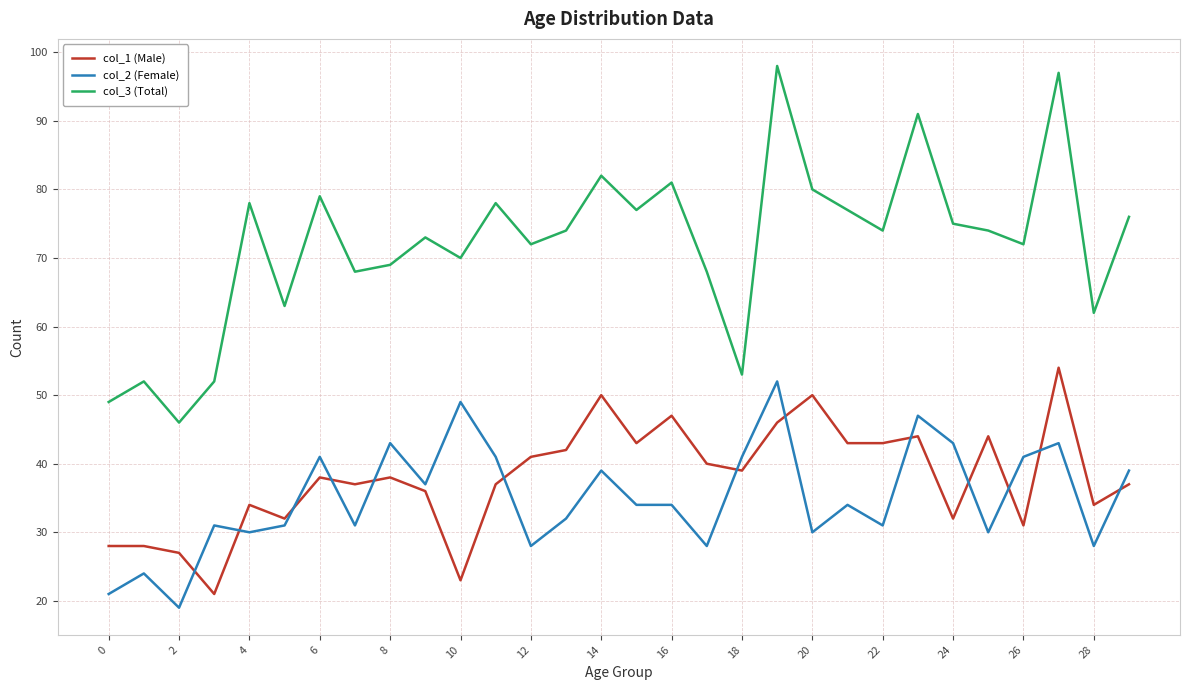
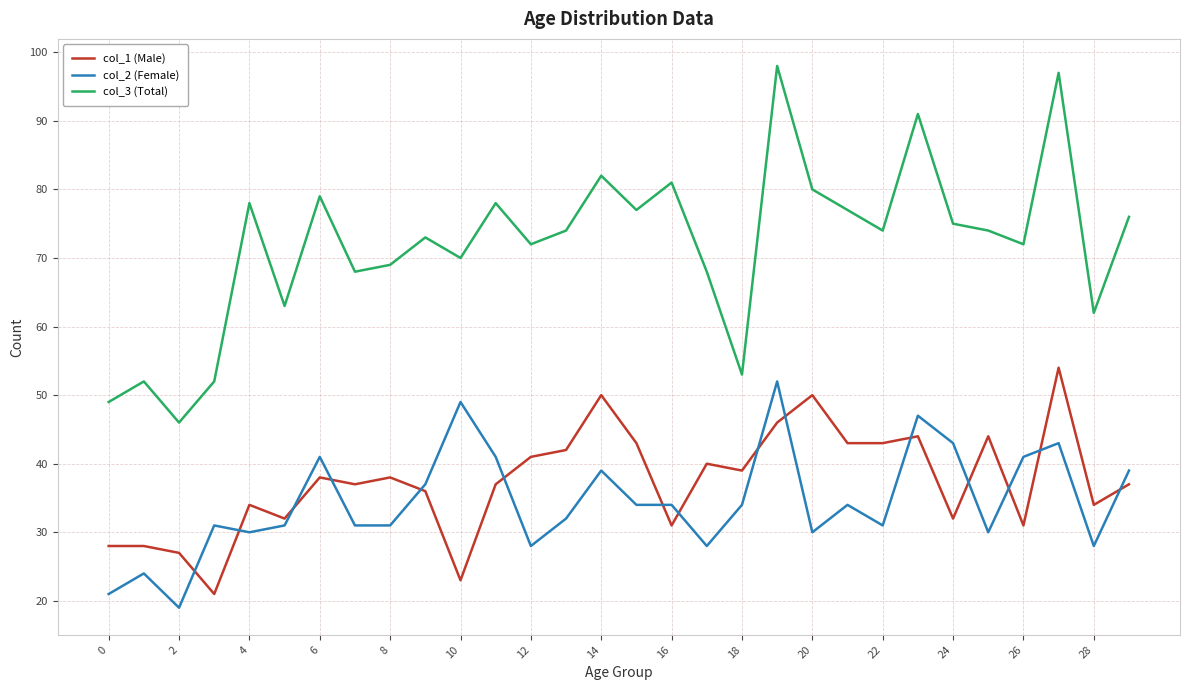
col_2 (Female), 8: 43 -> 31
col_1 (Male), 16: 47 -> 31
col_2 (Female), 18: 41 -> 34
